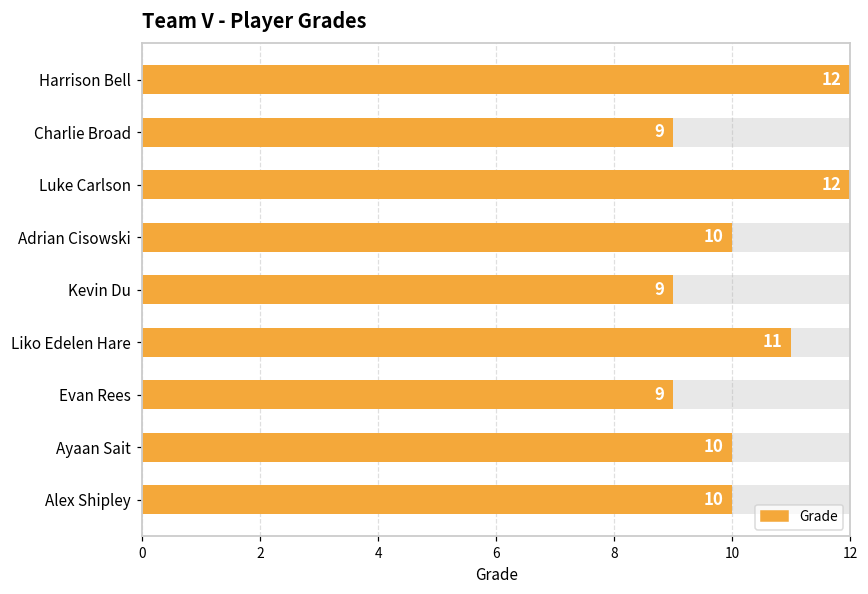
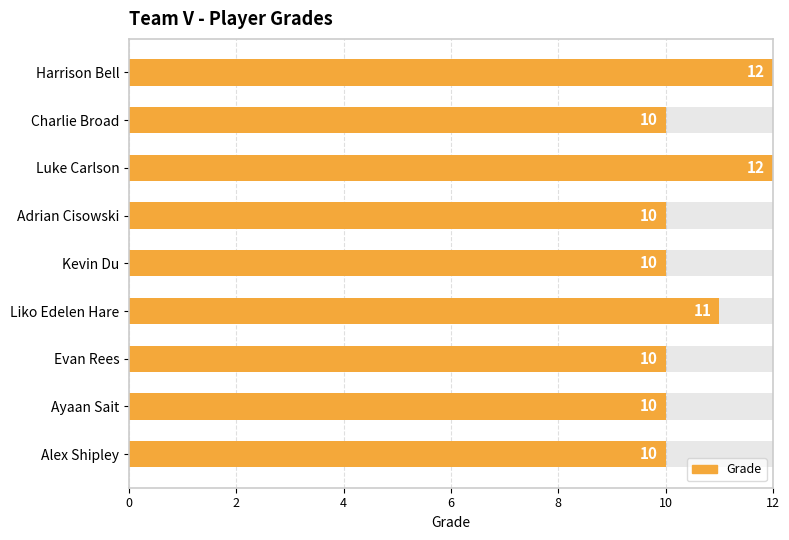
Grade, Charlie Broad: 9 -> 10
Grade, Kevin Du: 9 -> 10
Grade, Evan Rees: 9 -> 10
